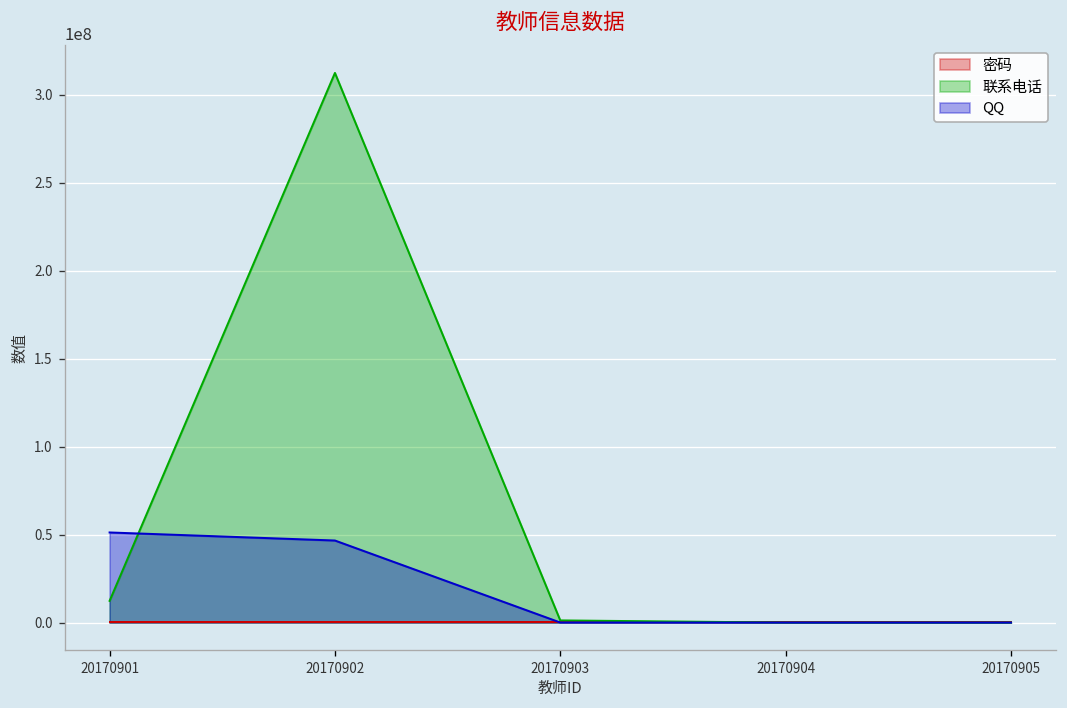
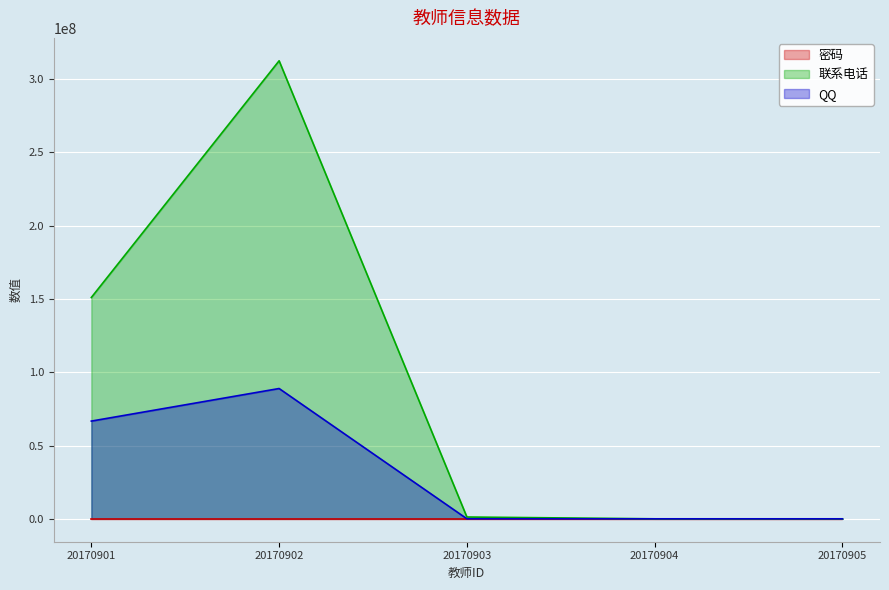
联系电话, 20170901: 12000000 -> 151000000
QQ, 20170901: 51000000 -> 67000000
QQ, 20170902: 47000000 -> 89000000
